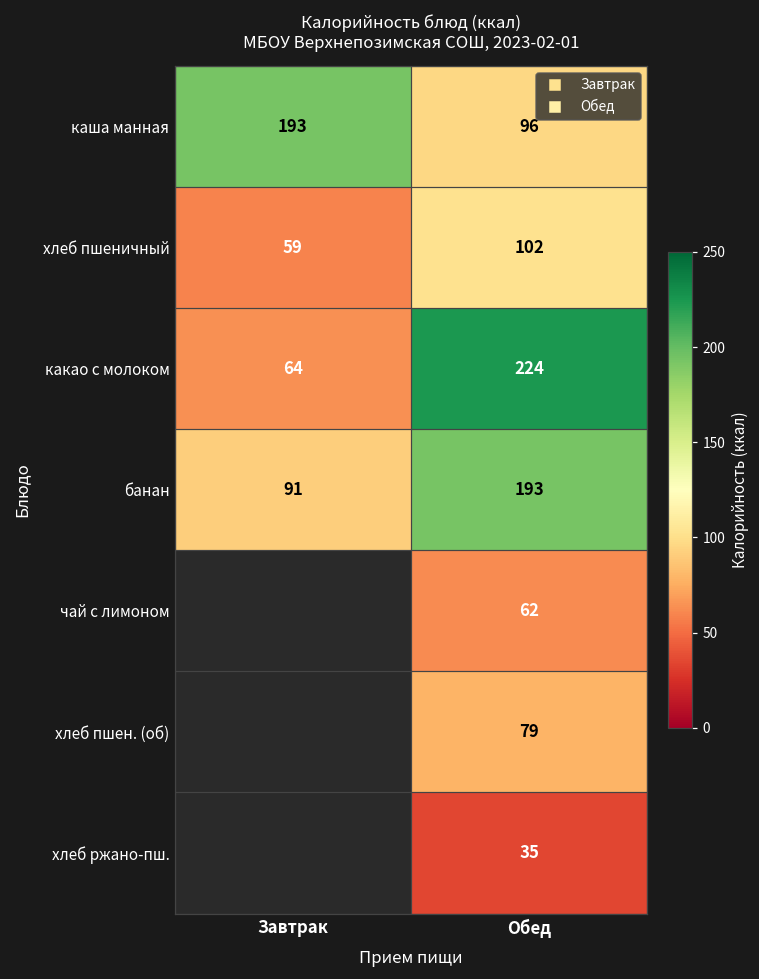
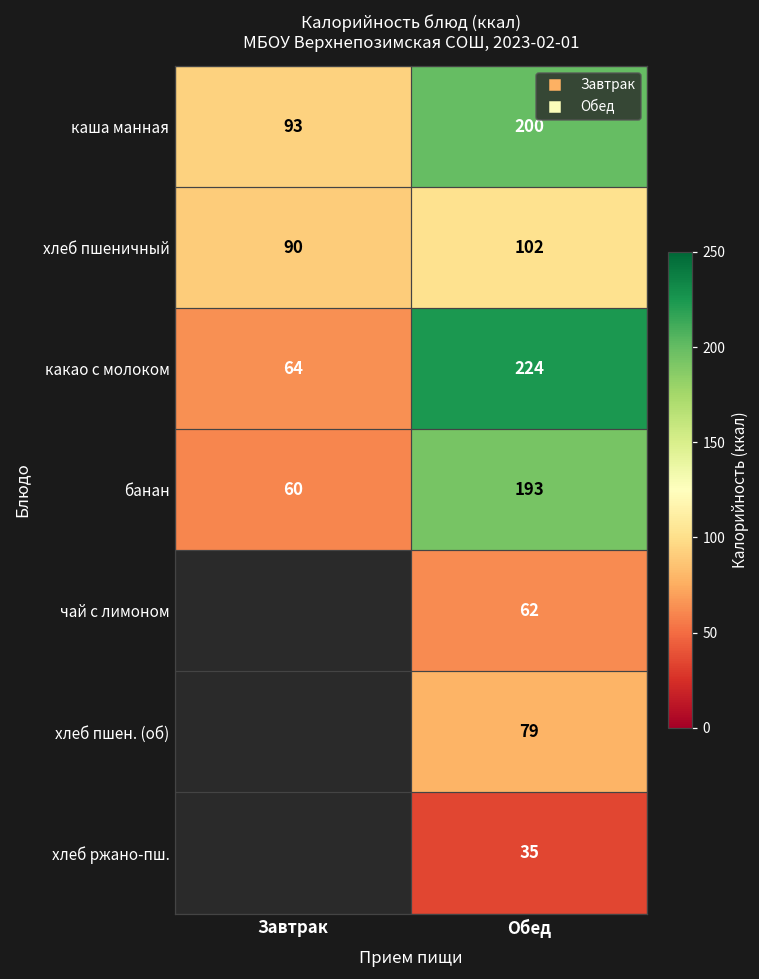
каша манная, Завтрак: 193 -> 93
каша манная, Обед: 96 -> 200
хлеб пшеничный, Завтрак: 59 -> 90
банан, Завтрак: 91 -> 60
